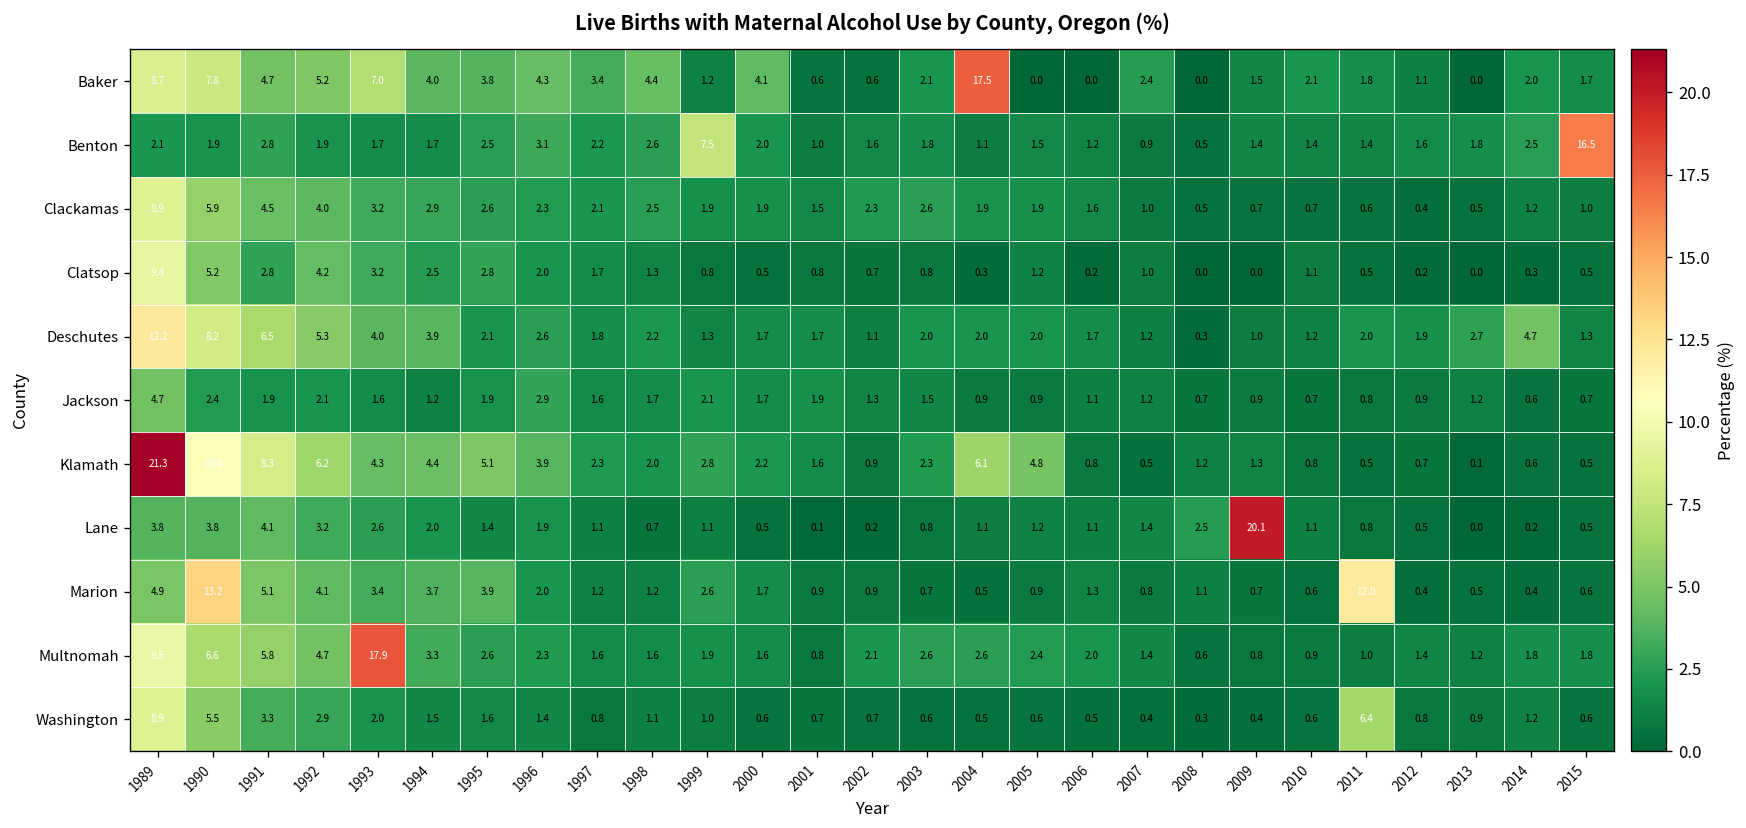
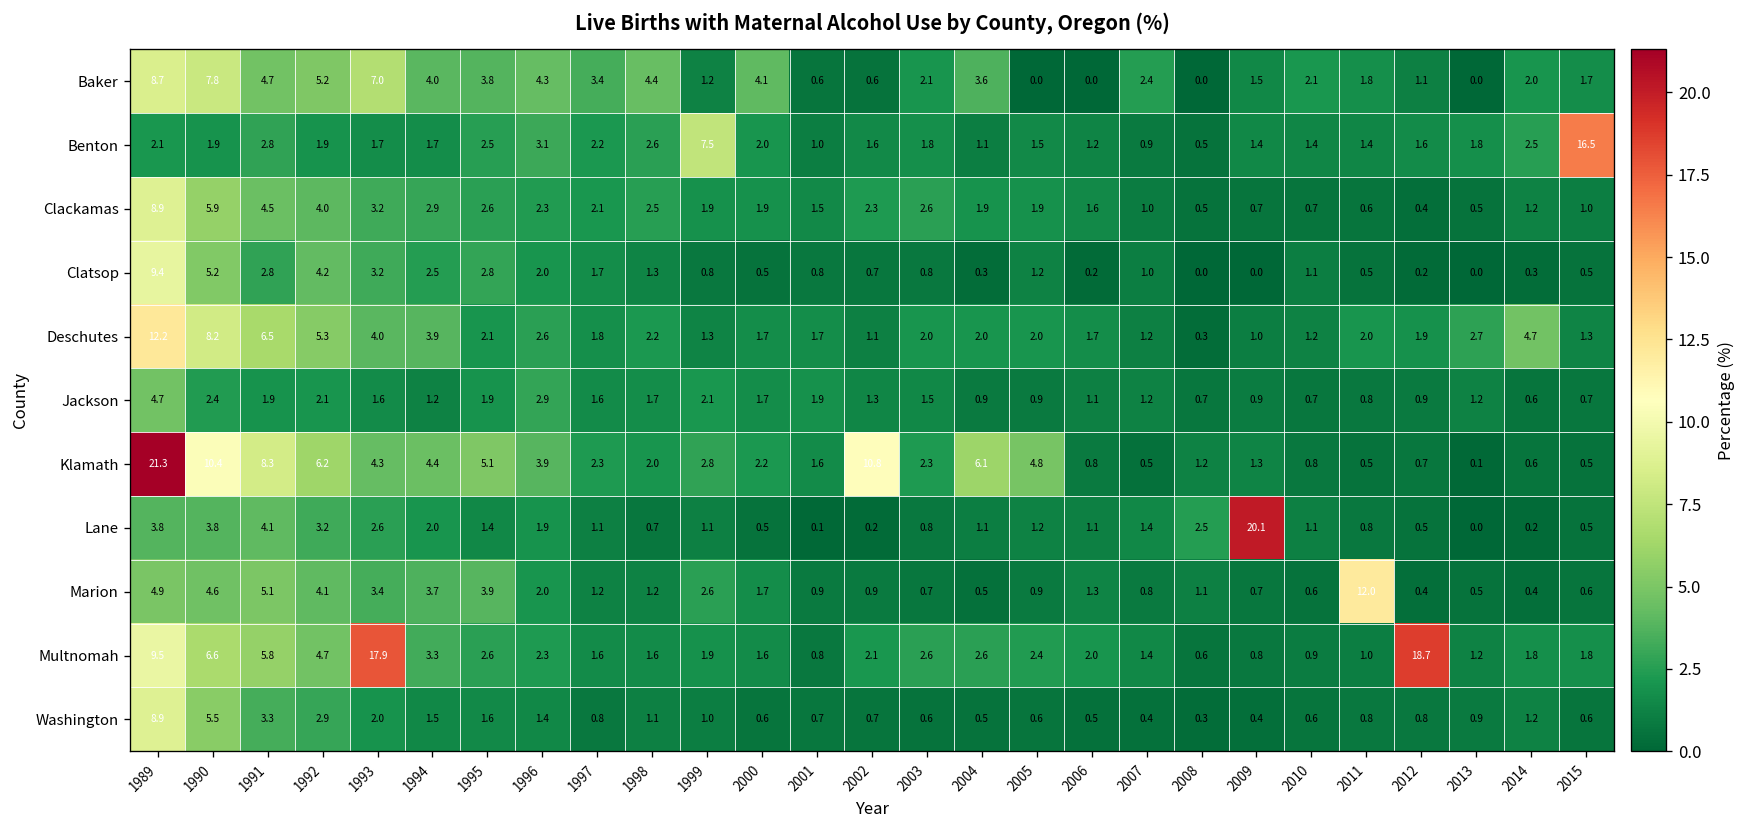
Baker, 2004: 17.5 -> 3.6
Klamath, 2002: 0.9 -> 10.8
Marion, 1990: 13.2 -> 4.6
Multnomah, 2012: 1.4 -> 18.7
Washington, 2011: 6.4 -> 0.8
